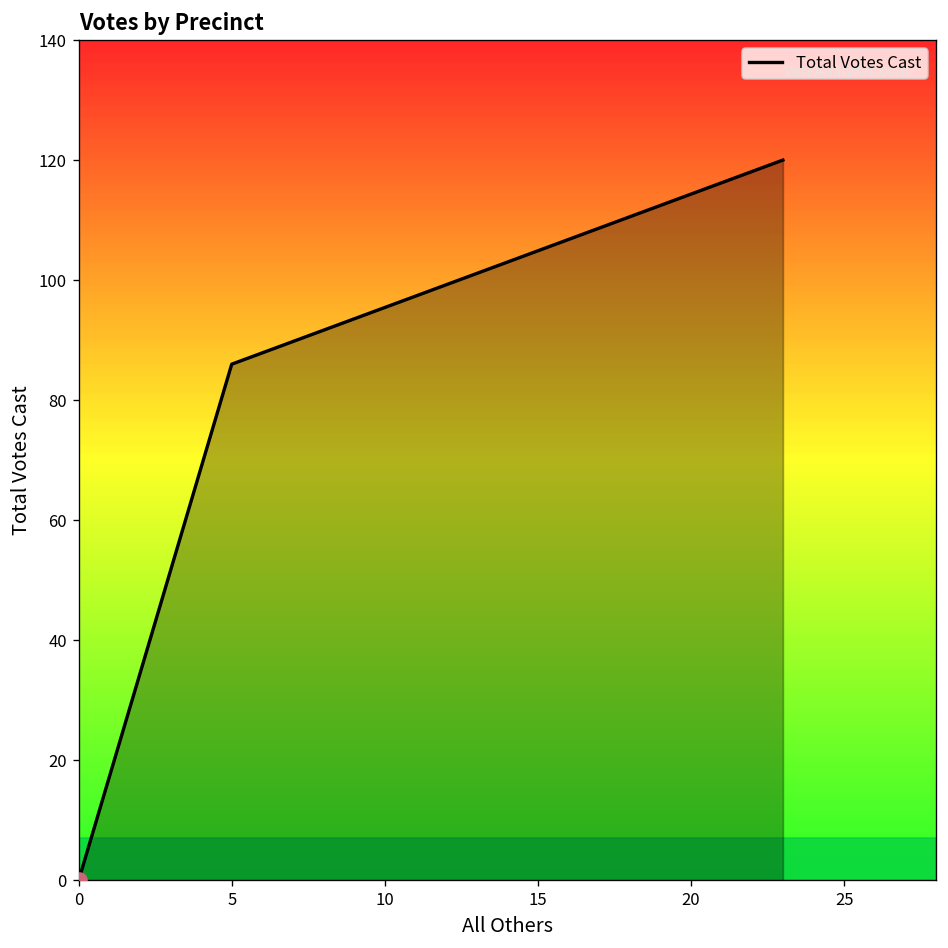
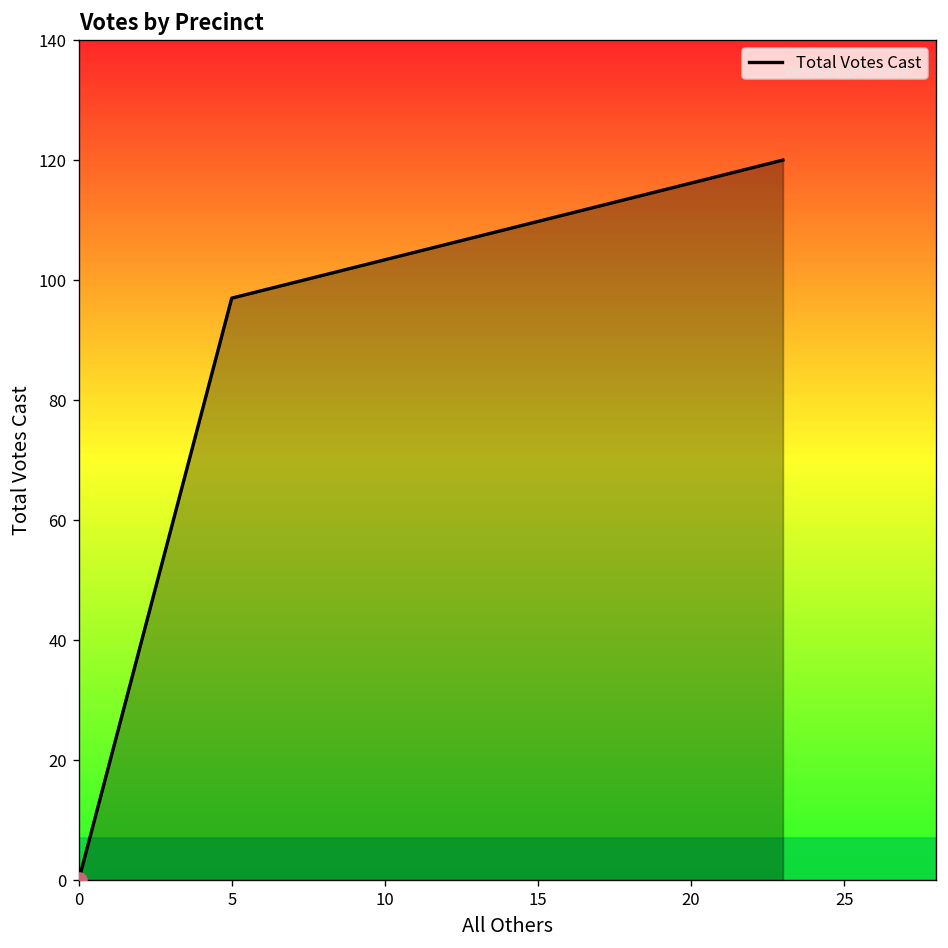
Total Votes Cast, 5: 86 -> 97
